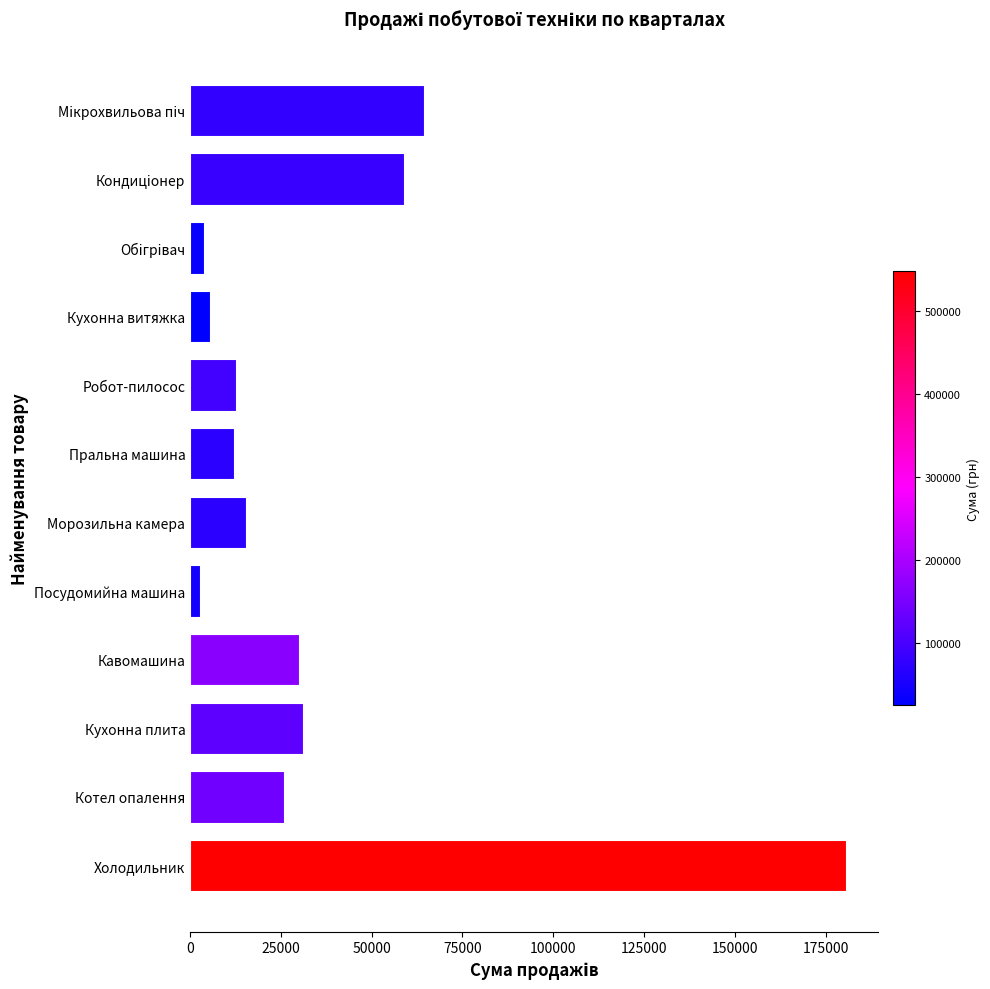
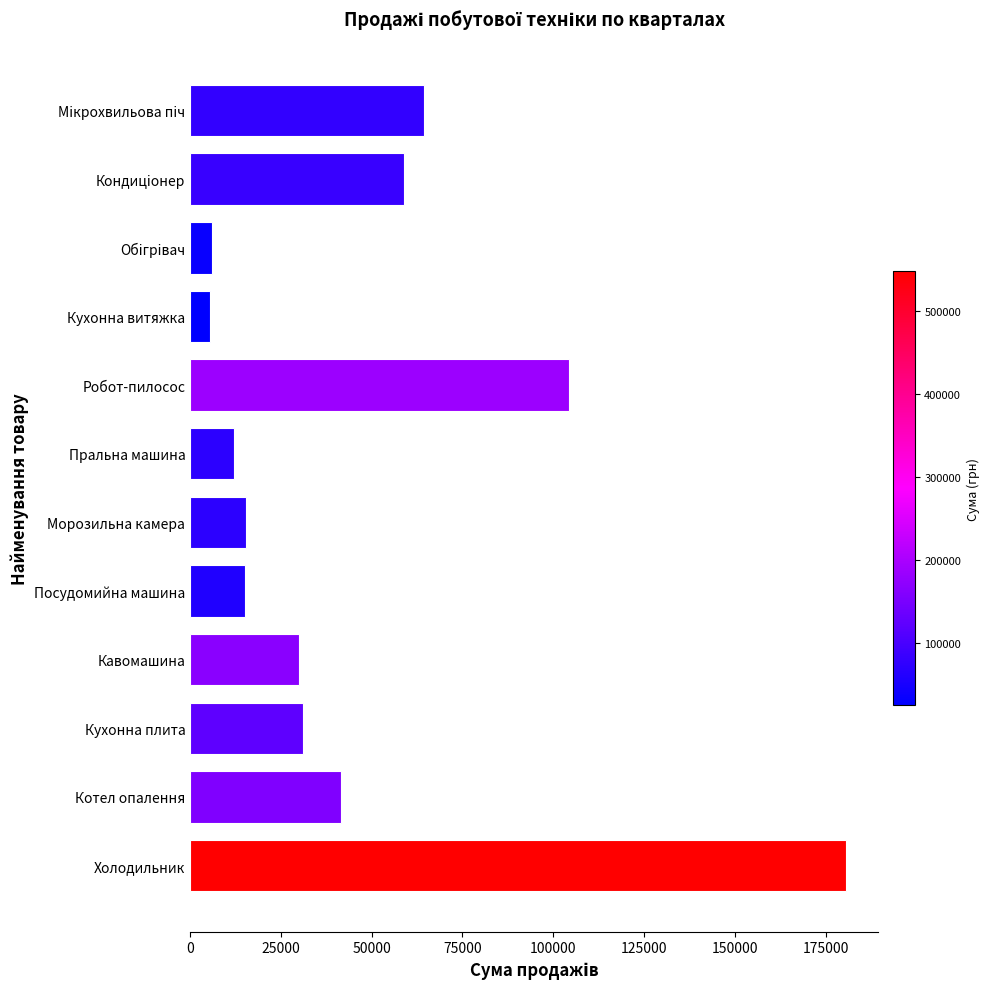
Обігрівач: 4000 -> 6000
Робот-пилосос: 13000 -> 104000
Посудомийна машина: 3000 -> 15000
Котел опалення: 26000 -> 42000
